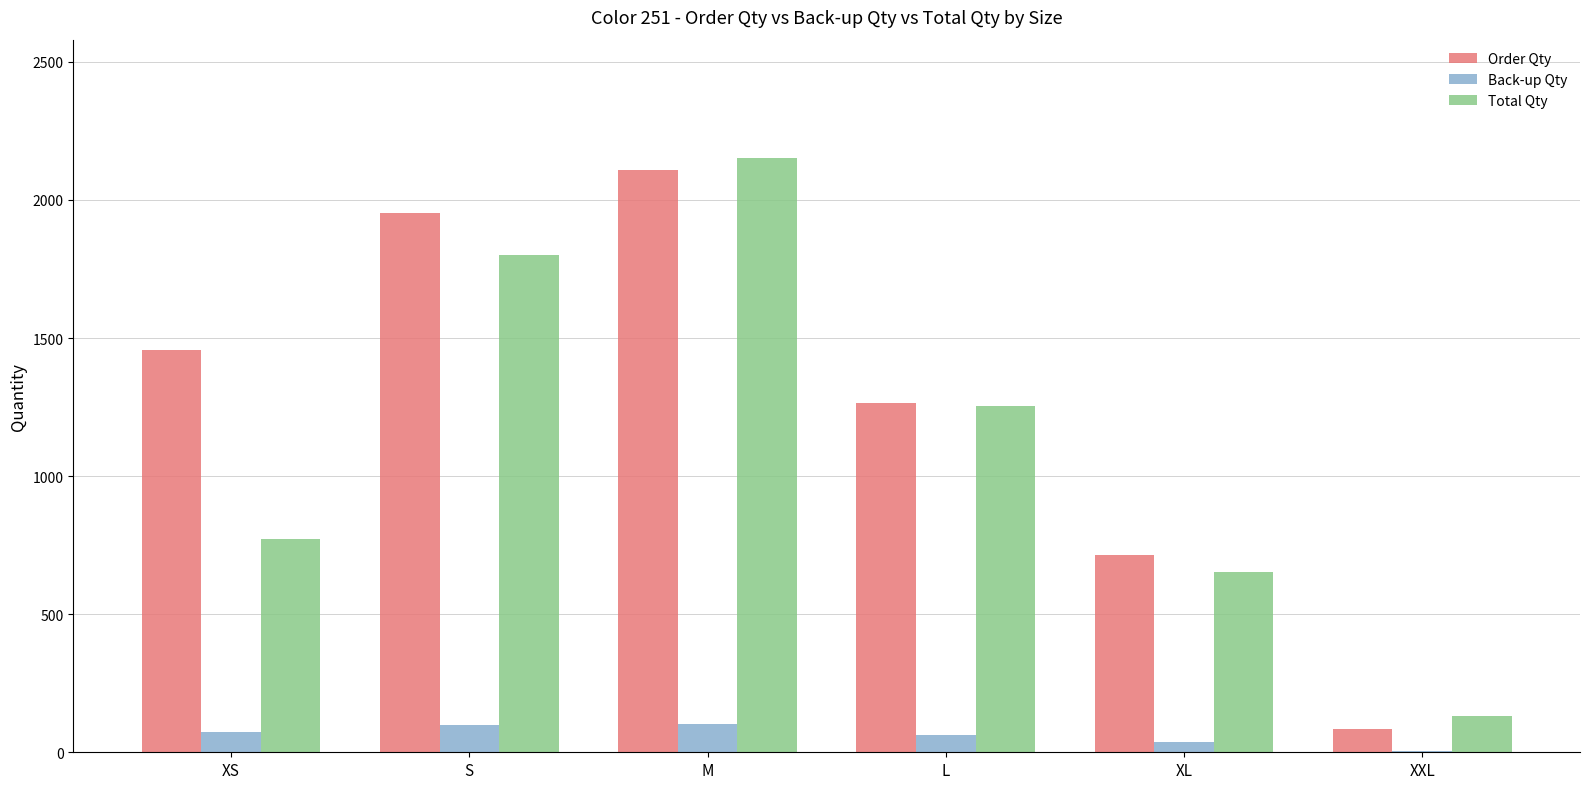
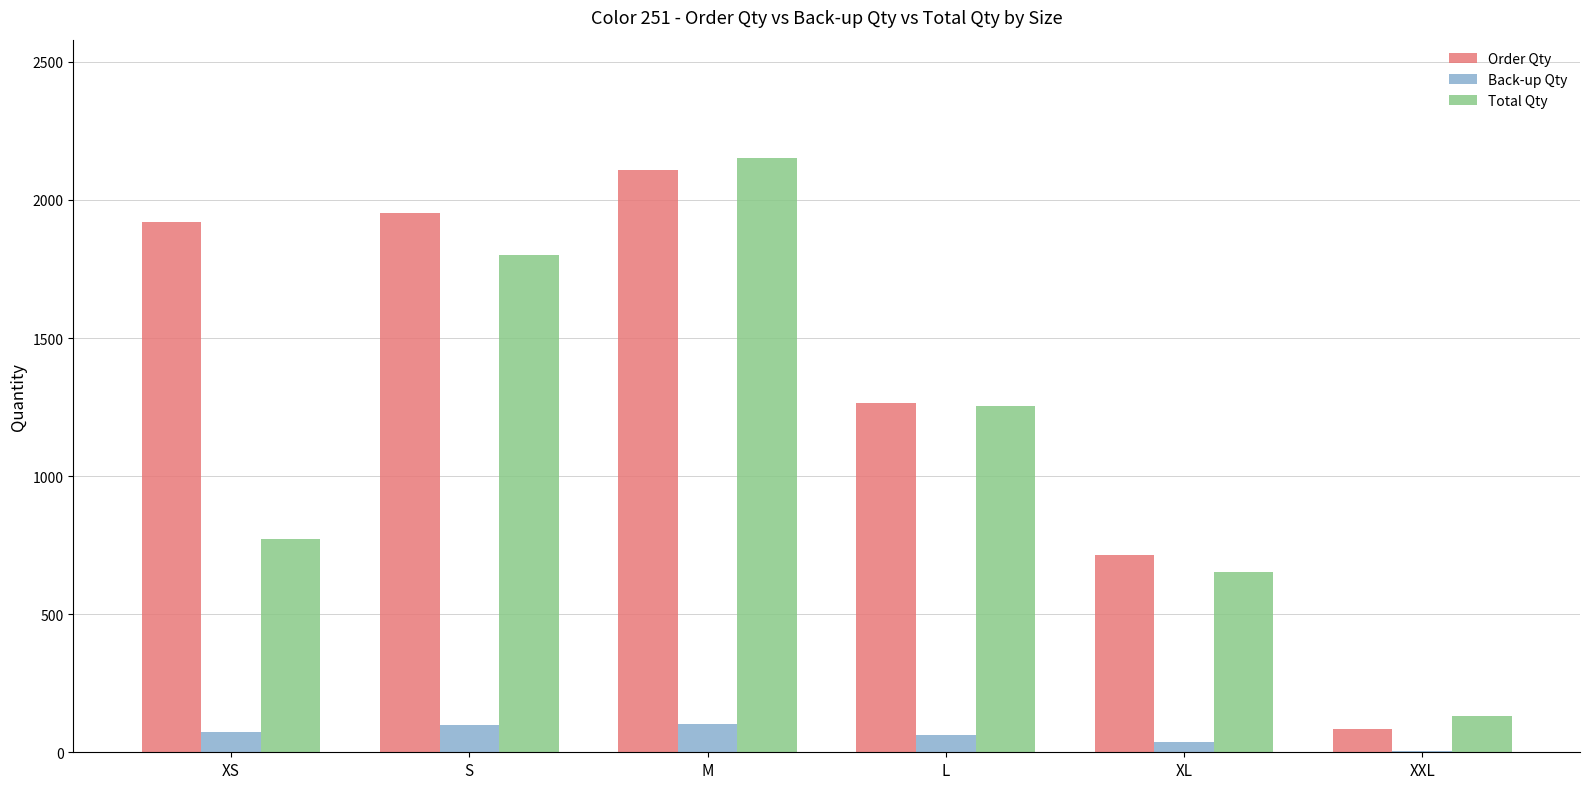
Order Qty, XS: 1460 -> 1920
